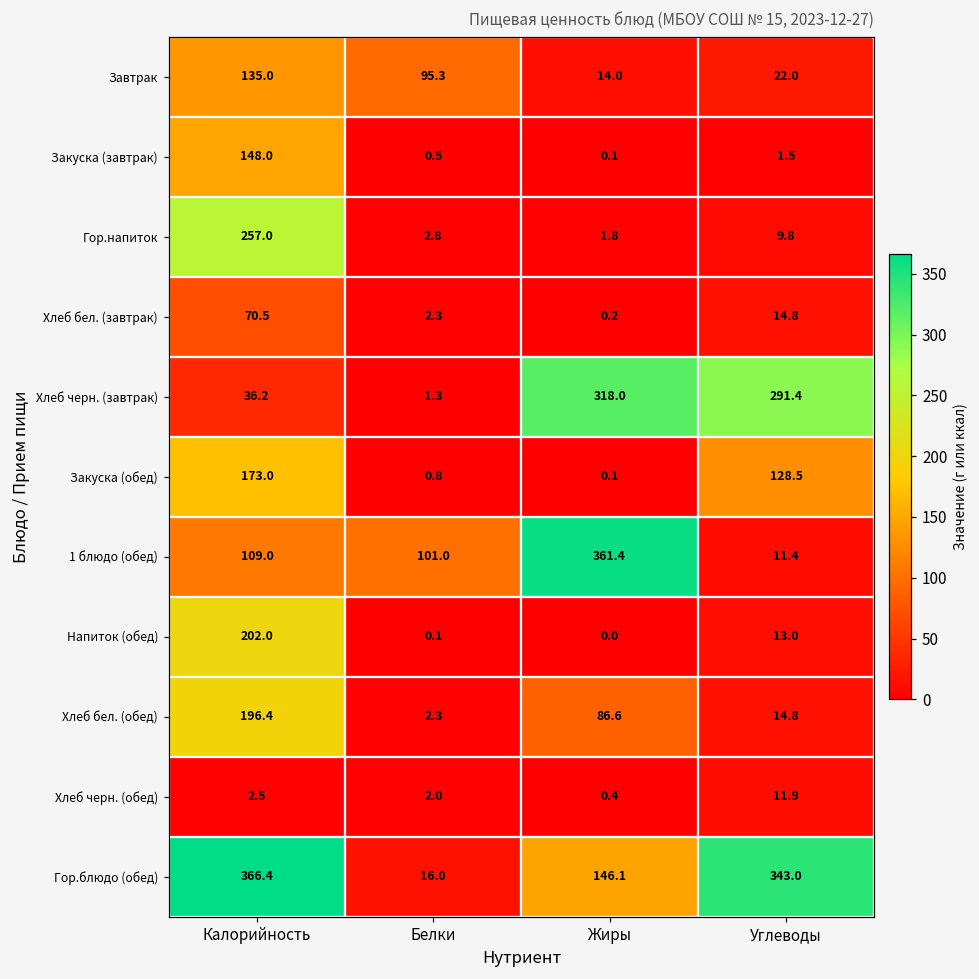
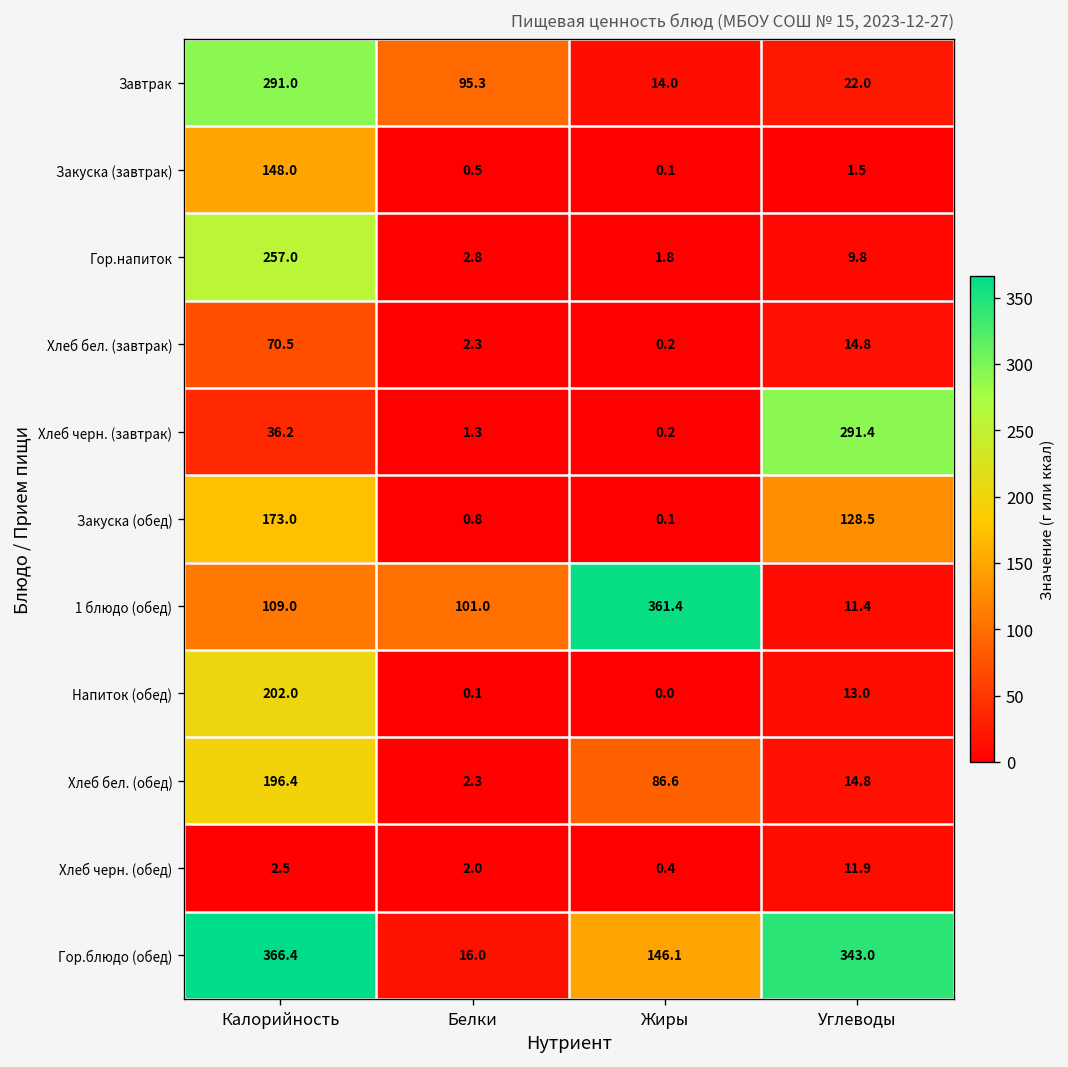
Завтрак, Калорийность: 135.0 -> 291.0
Хлеб черн. (завтрак), Жиры: 318.0 -> 0.2
